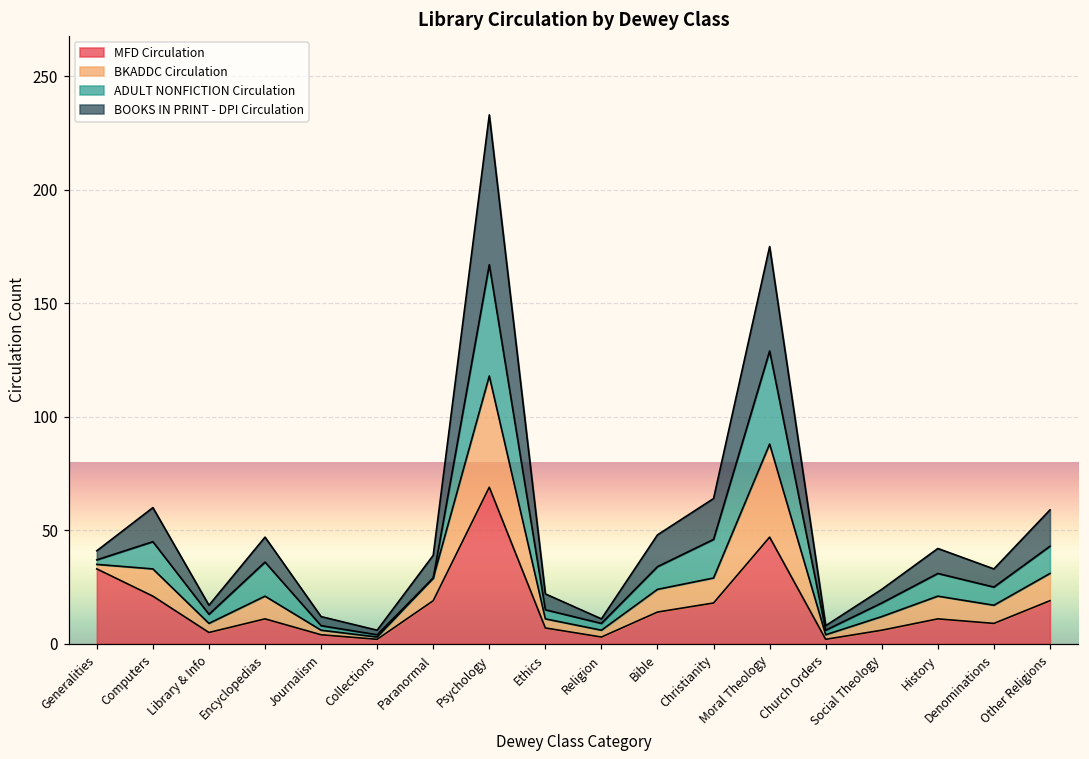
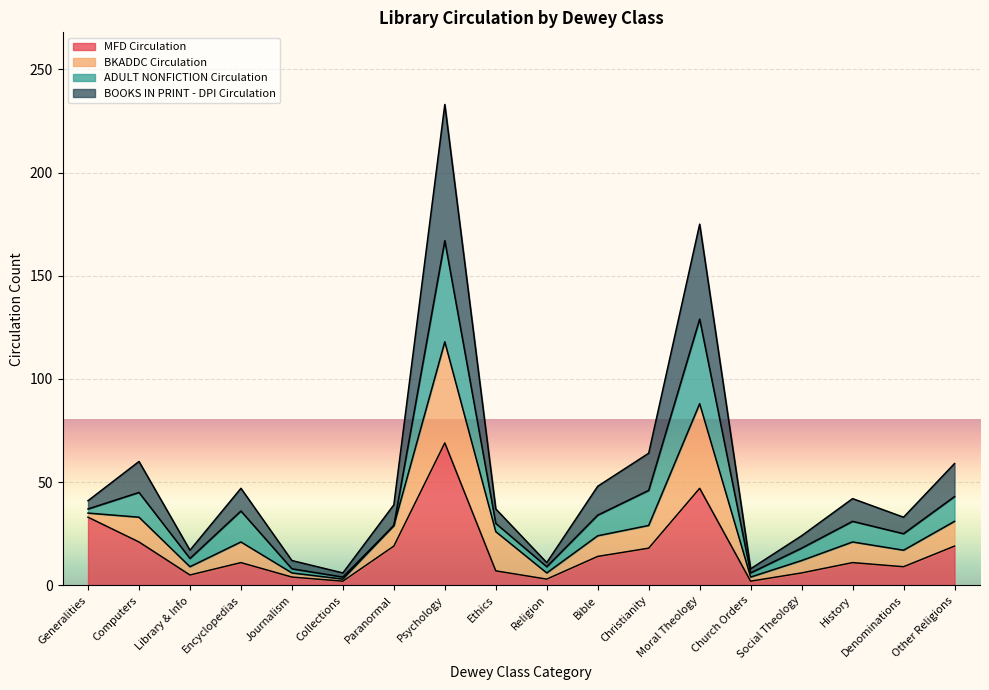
BKADDC Circulation, Ethics: 4 -> 19
